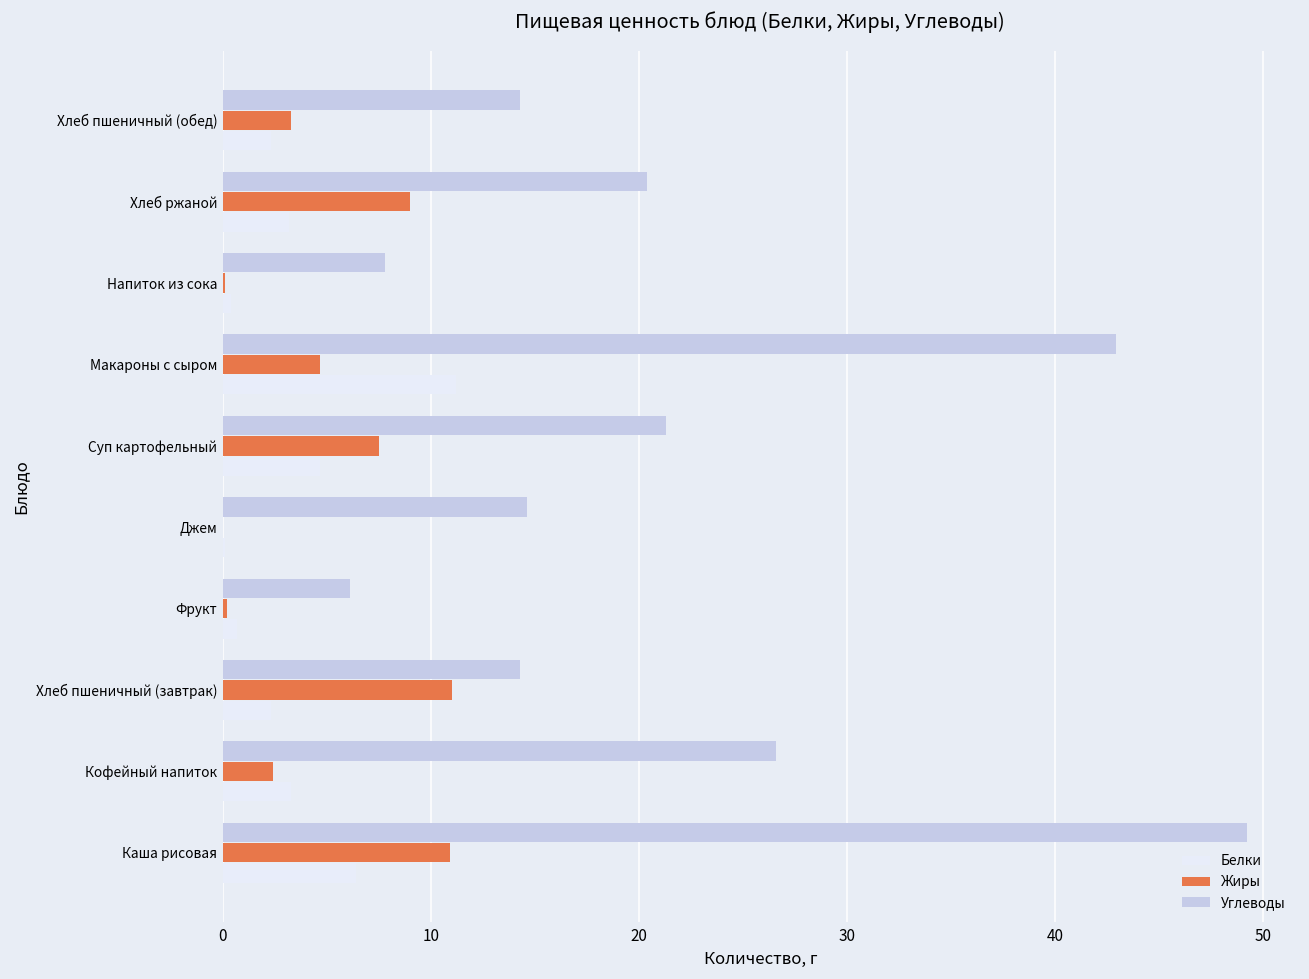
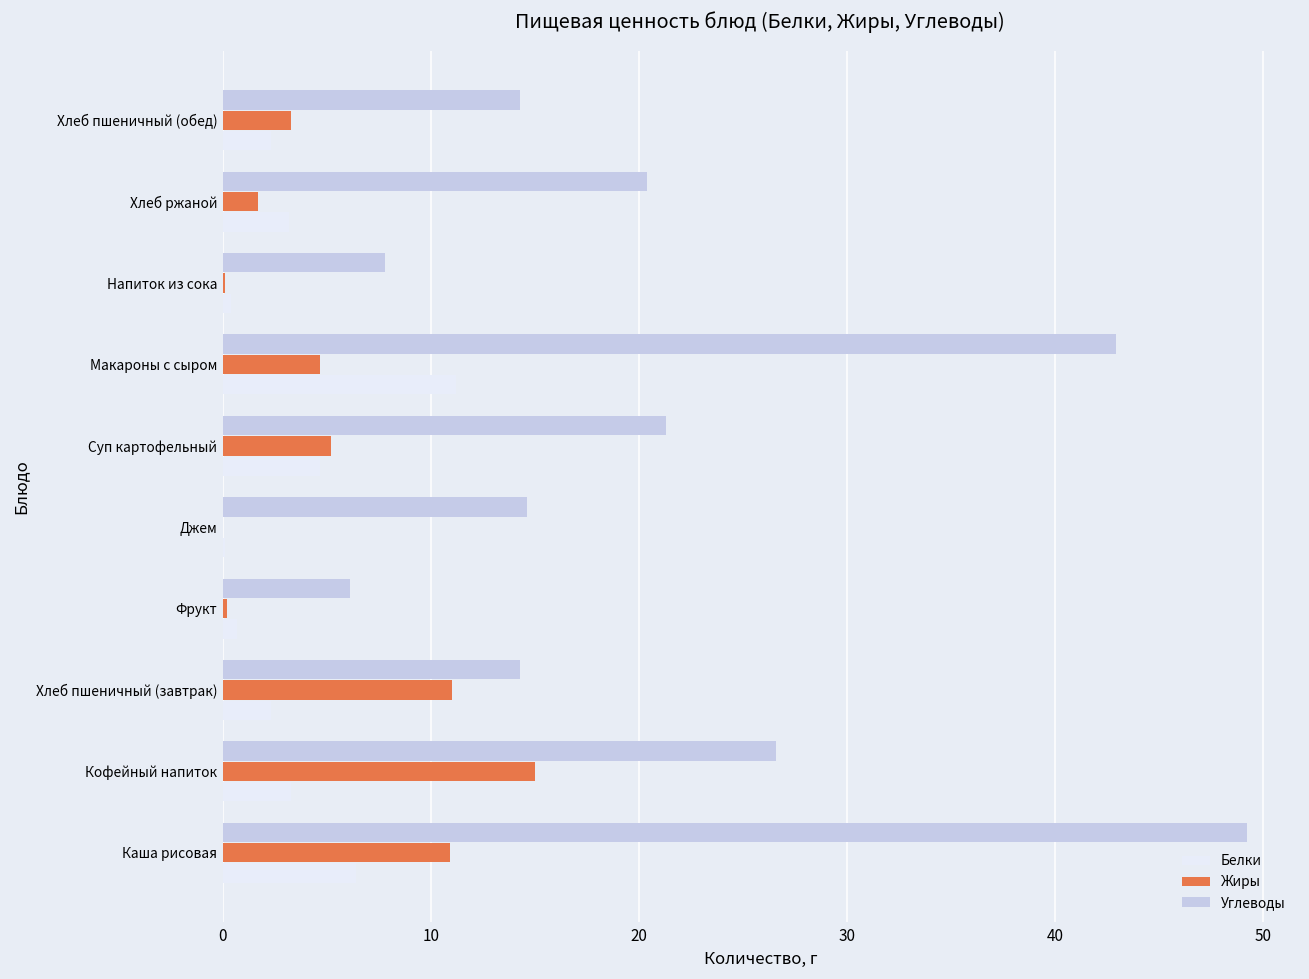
Жиры, Хлеб ржаной: 9.0 -> 1.7
Жиры, Суп картофельный: 7.5 -> 5.2
Жиры, Кофейный напиток: 2.4 -> 15.0
